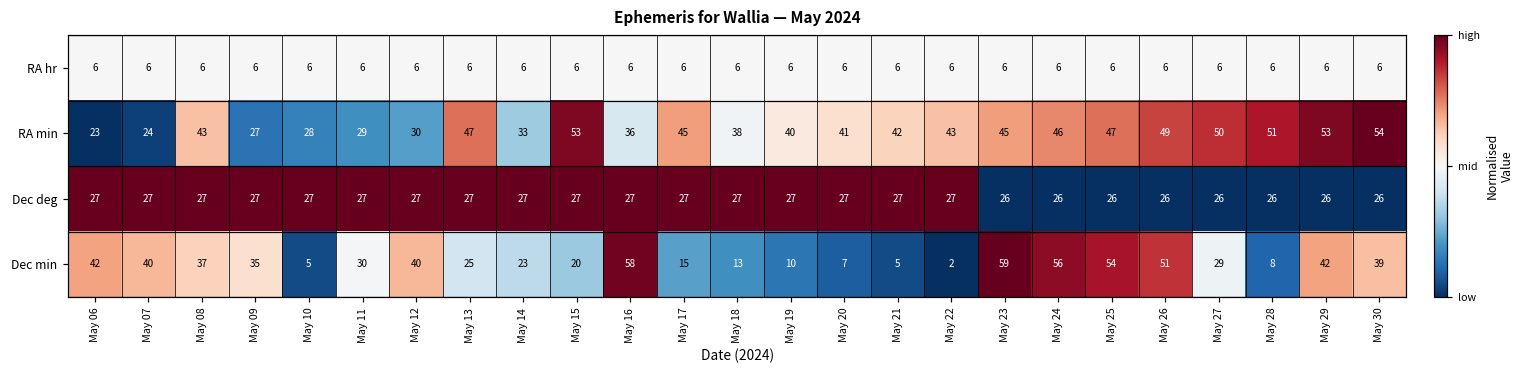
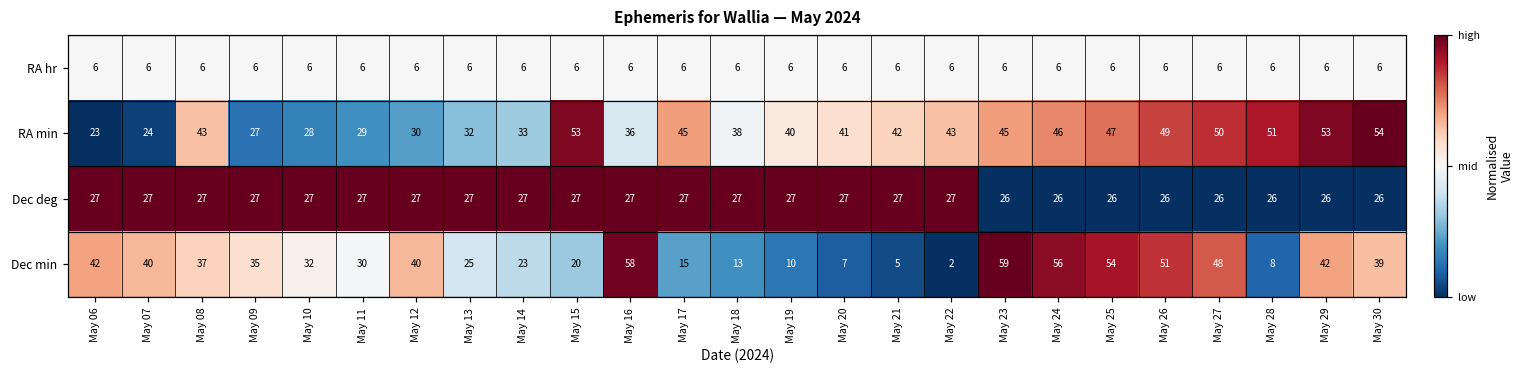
RA min, May 13: 47 -> 32
Dec min, May 10: 5 -> 32
Dec min, May 27: 29 -> 48
